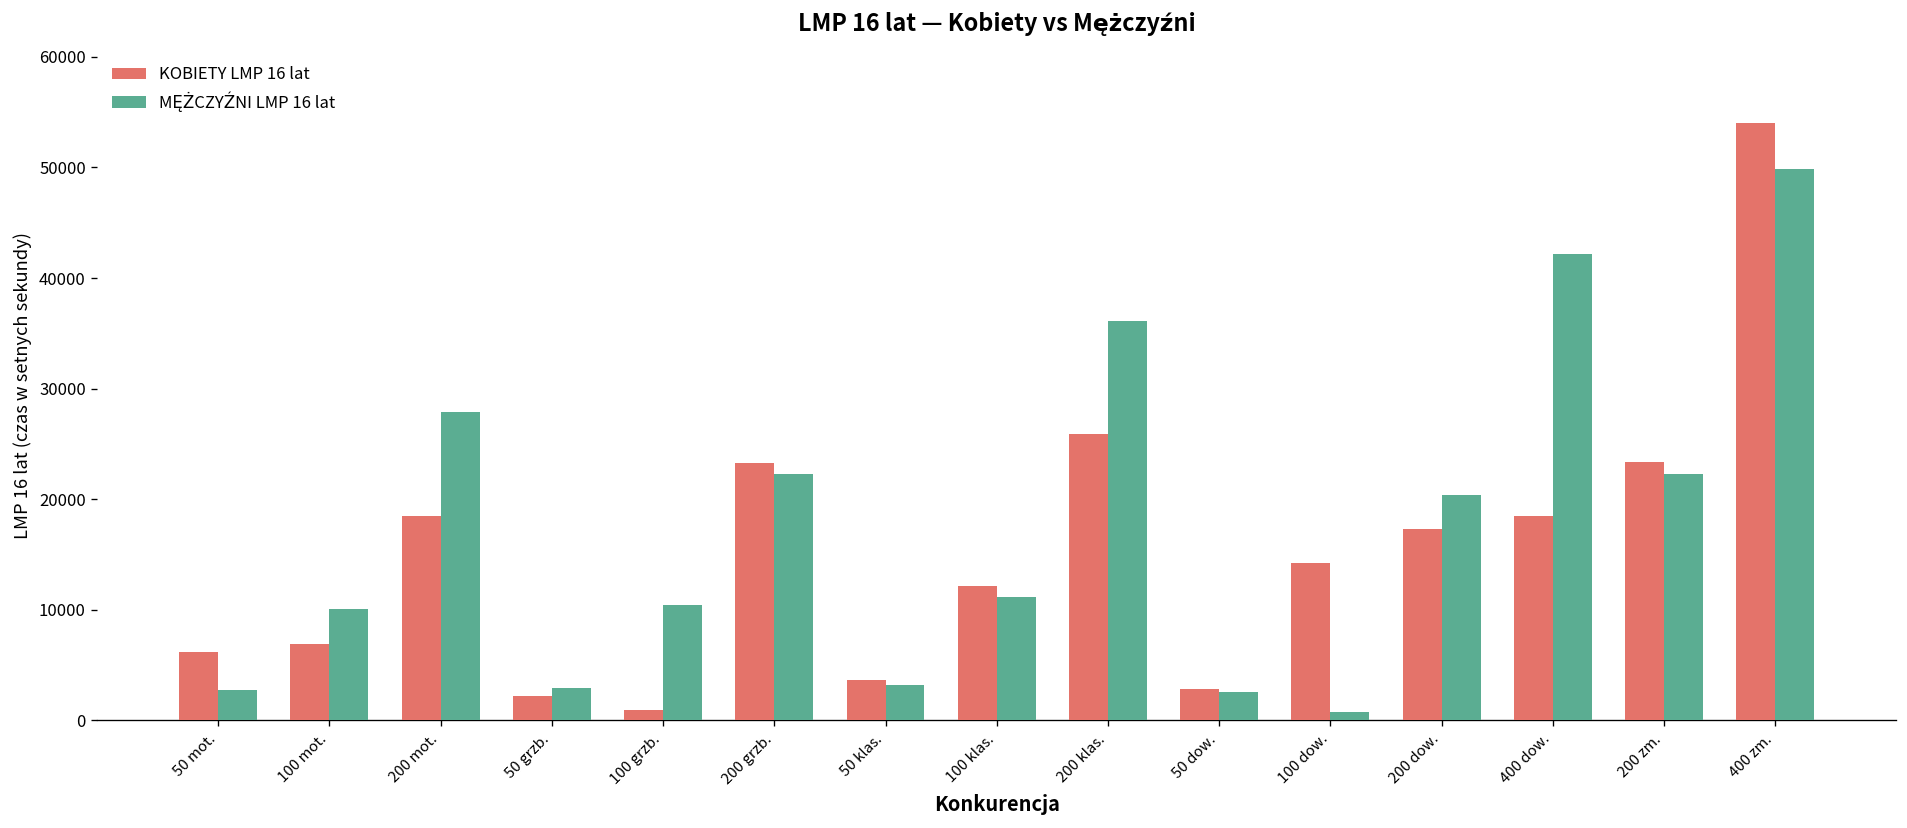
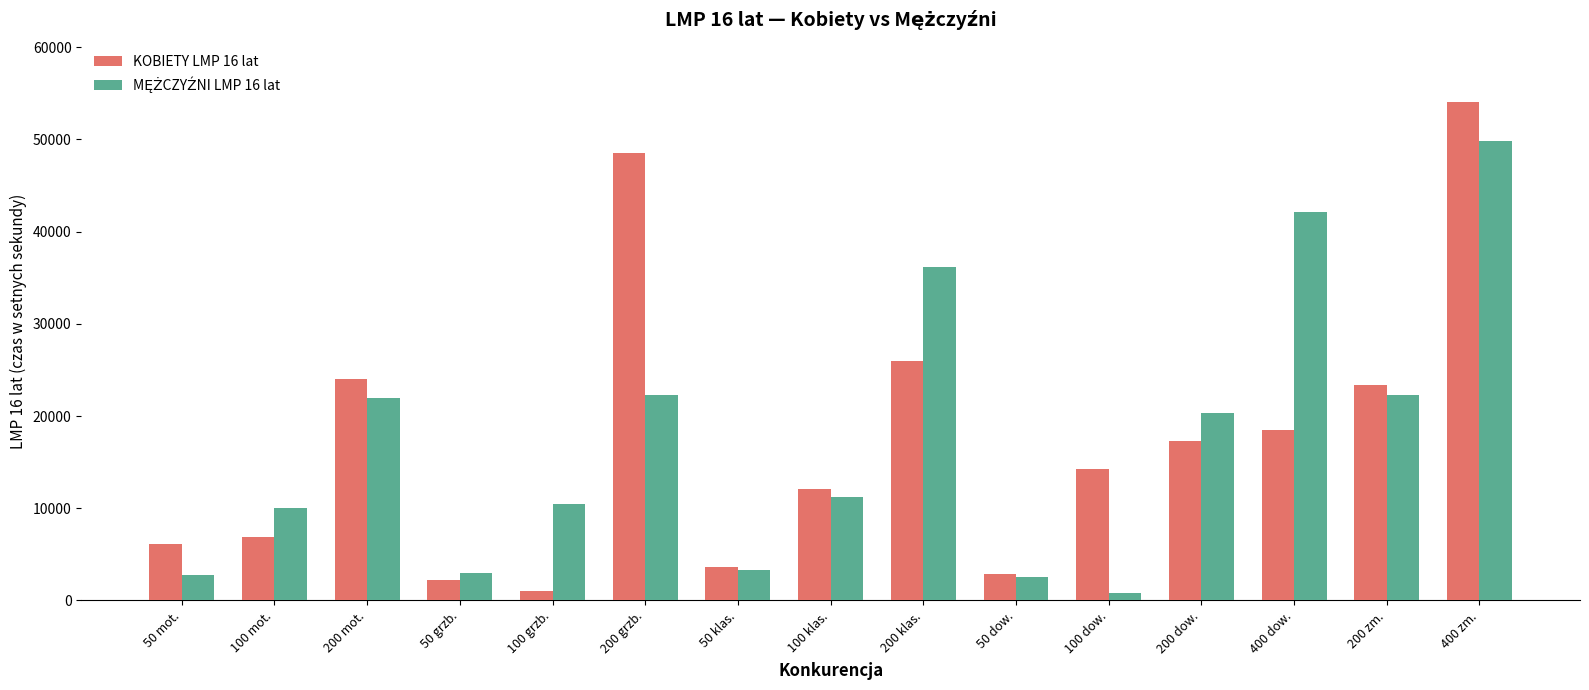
KOBIETY LMP 16 lat, 200 mot.: 18000 -> 24000
MĘŻCZYŹNI LMP 16 lat, 200 mot.: 28000 -> 22000
KOBIETY LMP 16 lat, 200 grzb.: 23000 -> 48000
